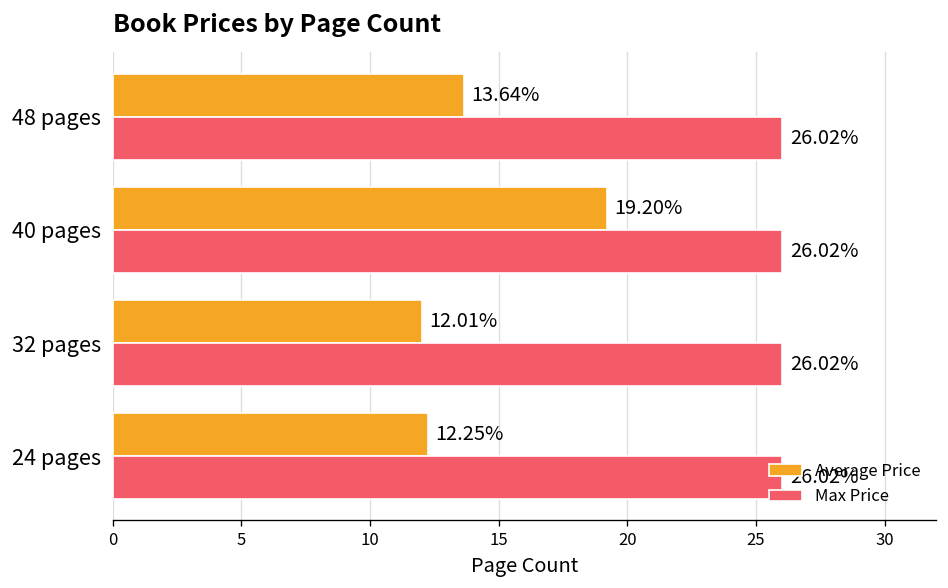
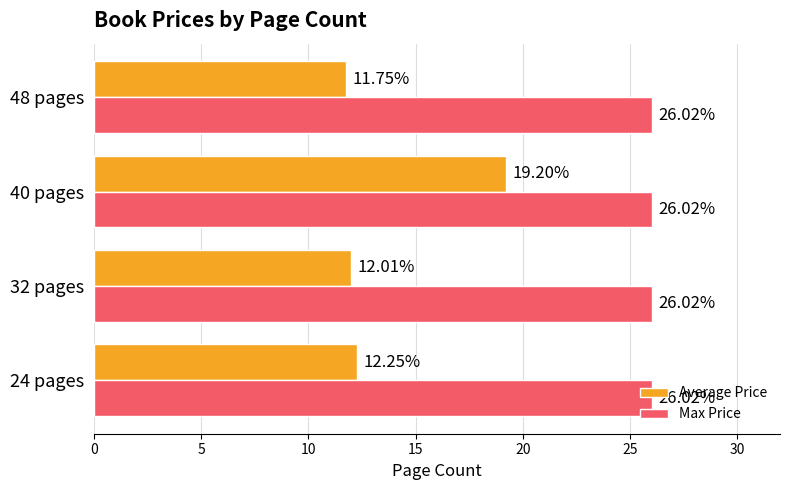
Average Price, 48 pages: 13.64% -> 11.75%
